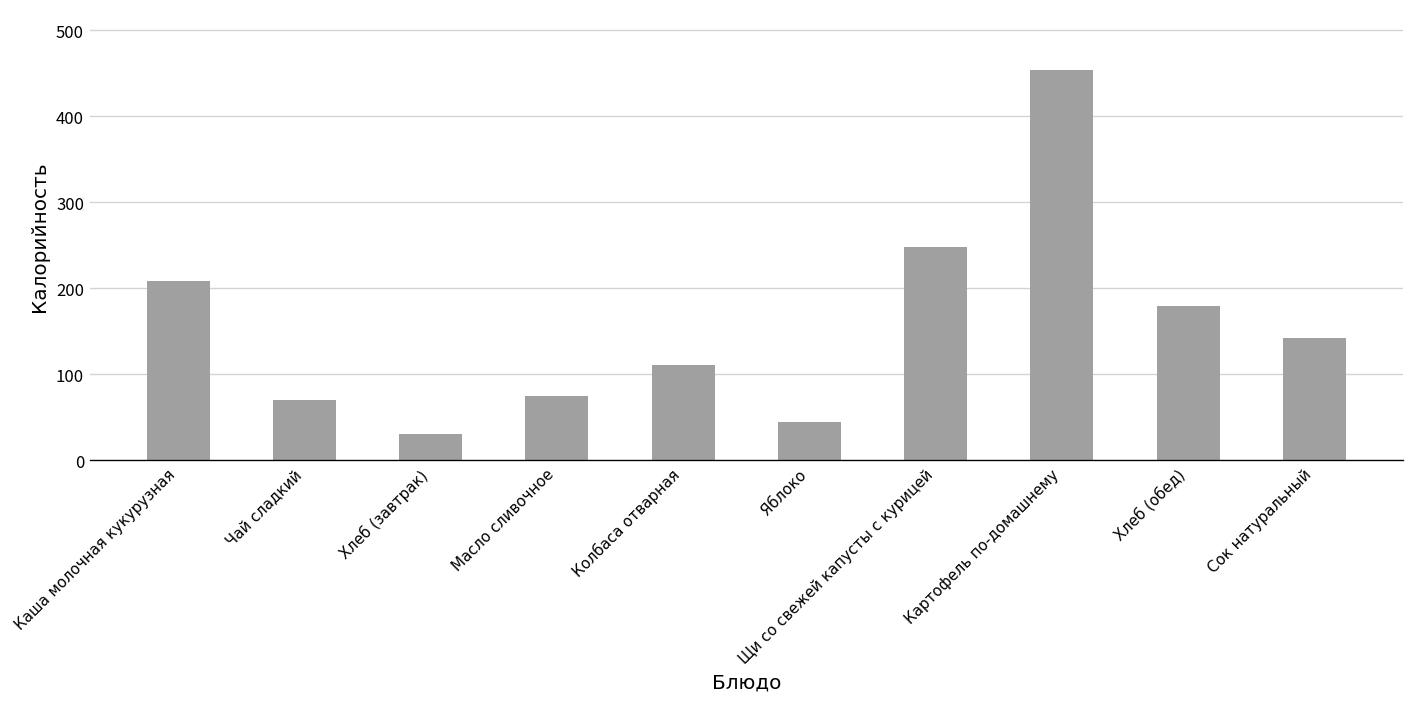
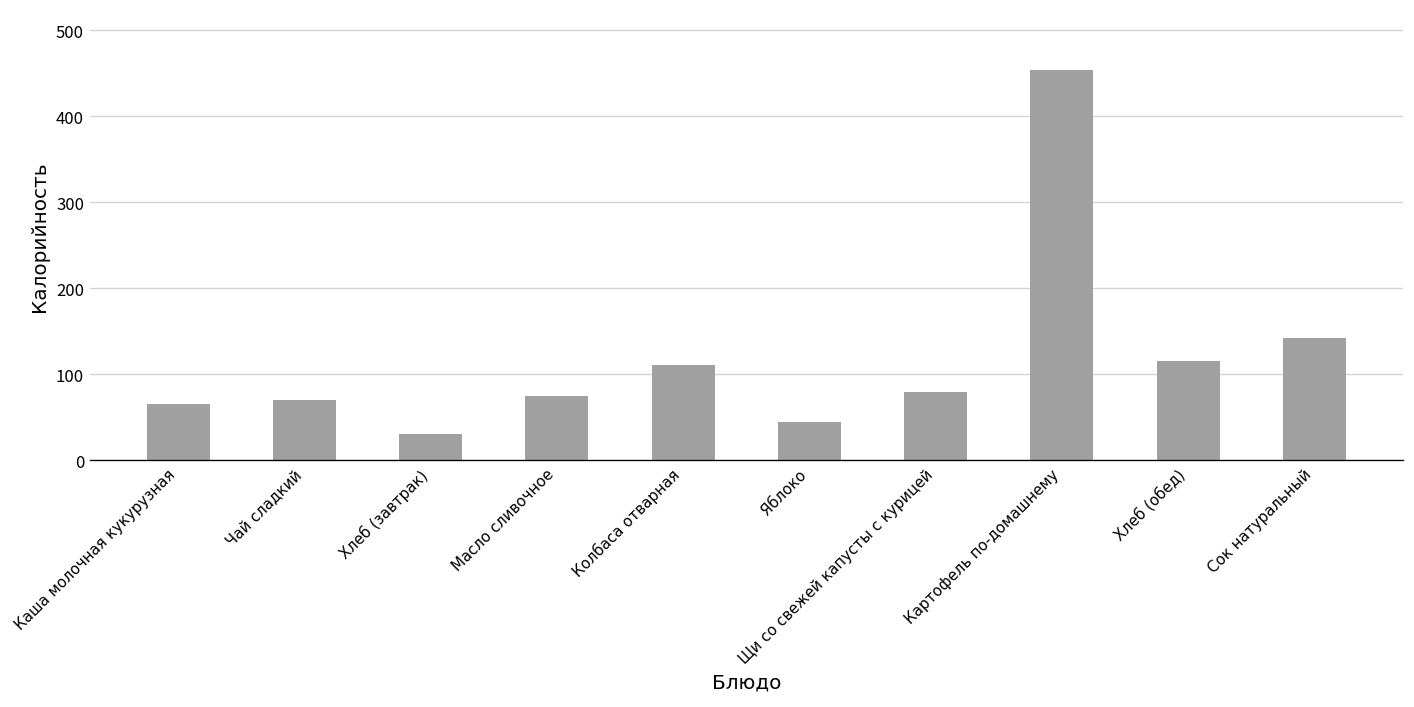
Каша молочная кукурузная: 210 -> 70
Щи со свежей капусты с курицей: 250 -> 80
Хлеб (обед): 180 -> 120
